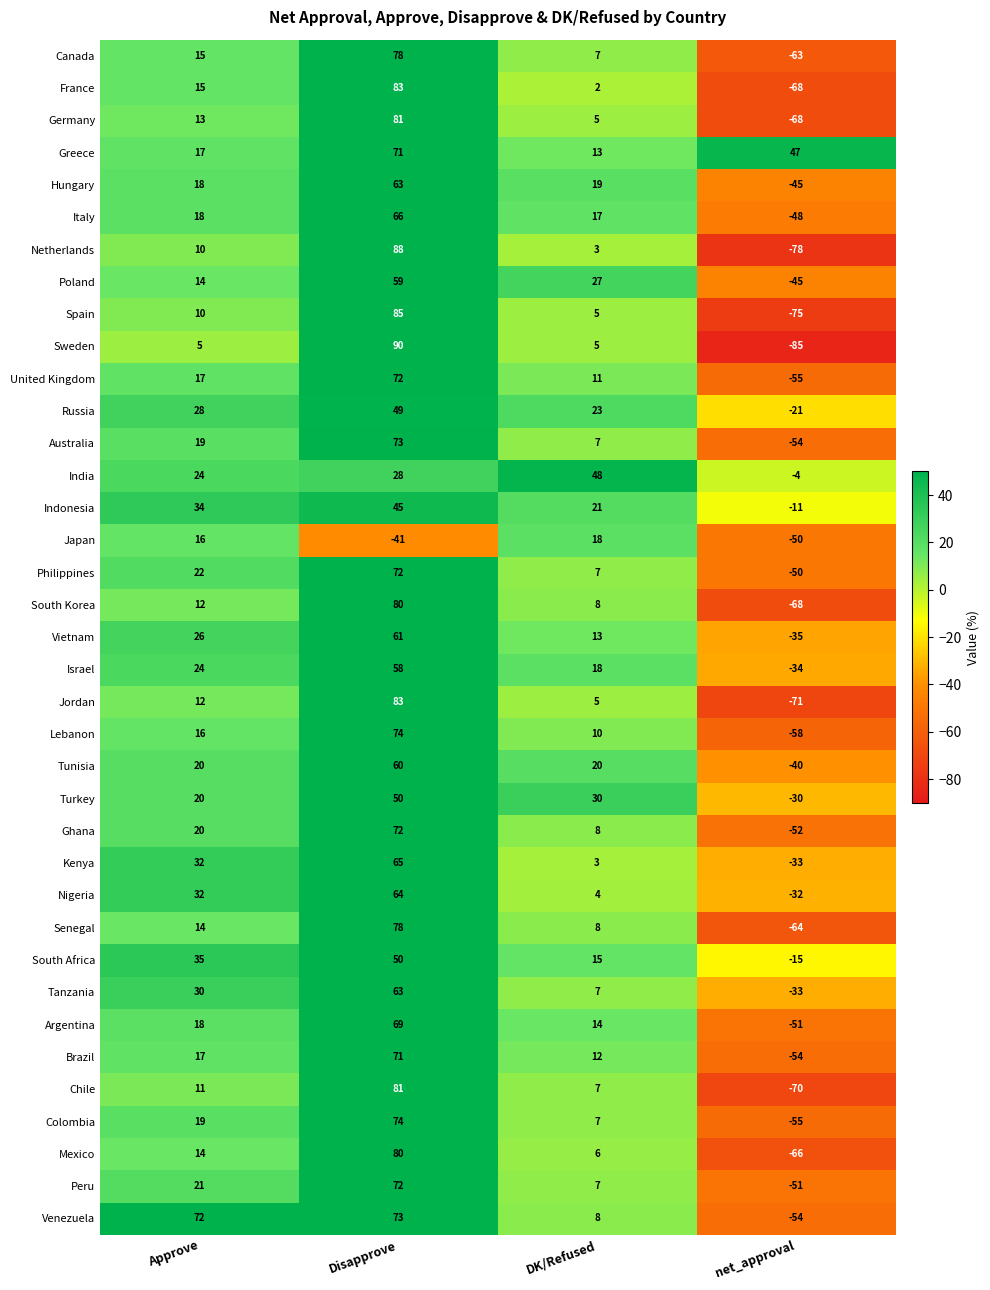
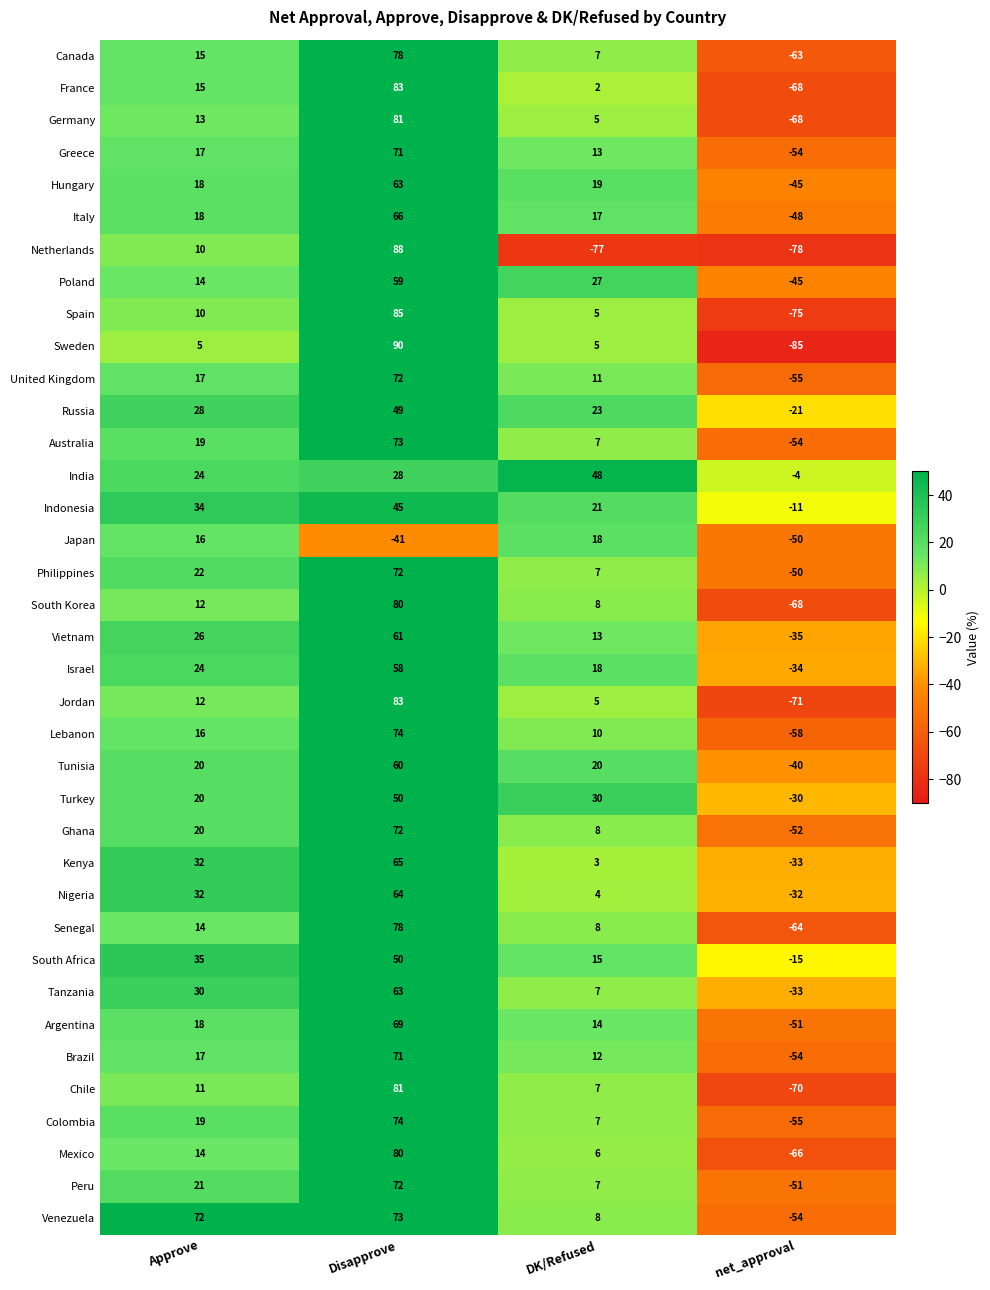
Greece, net_approval: 47 -> -54
Netherlands, DK/Refused: 3 -> -77
